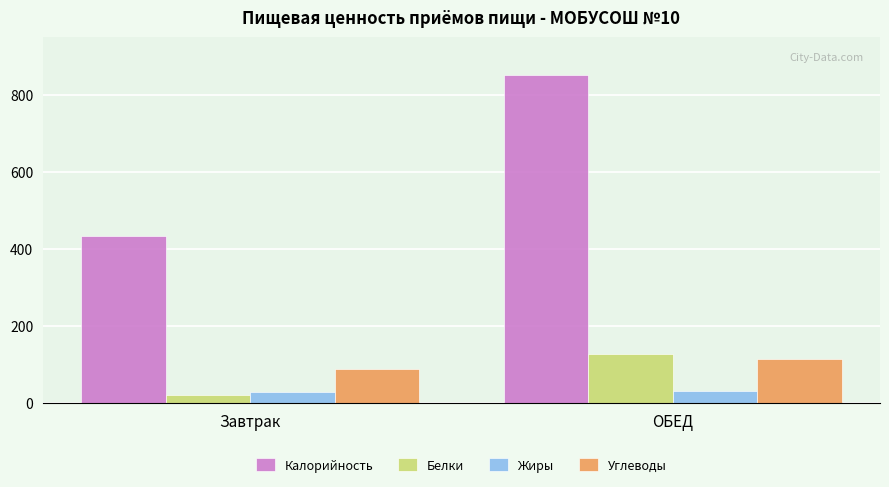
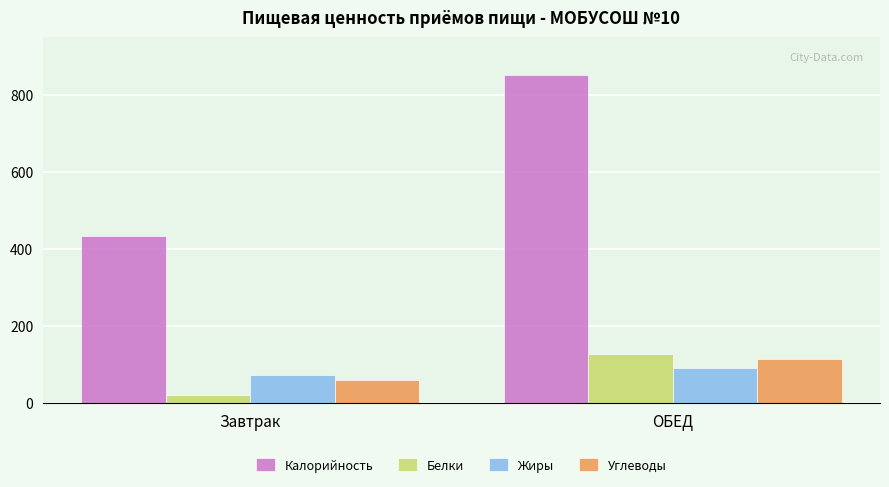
Жиры, Завтрак: 30 -> 70
Углеводы, Завтрак: 90 -> 60
Жиры, ОБЕД: 30 -> 90
